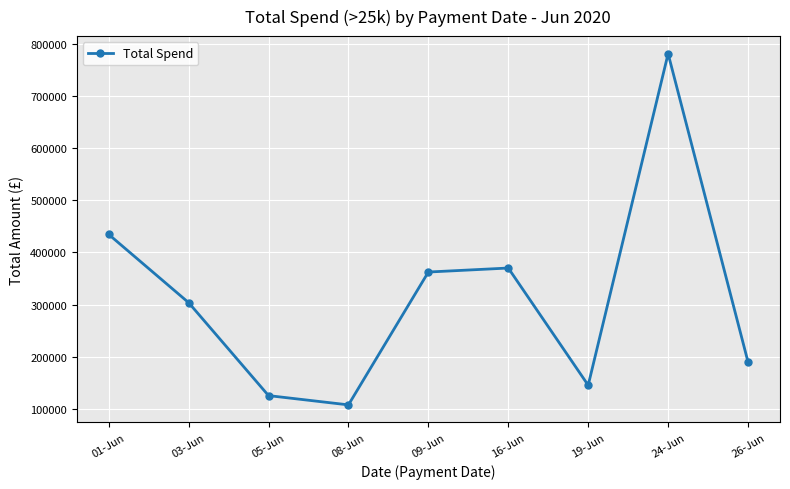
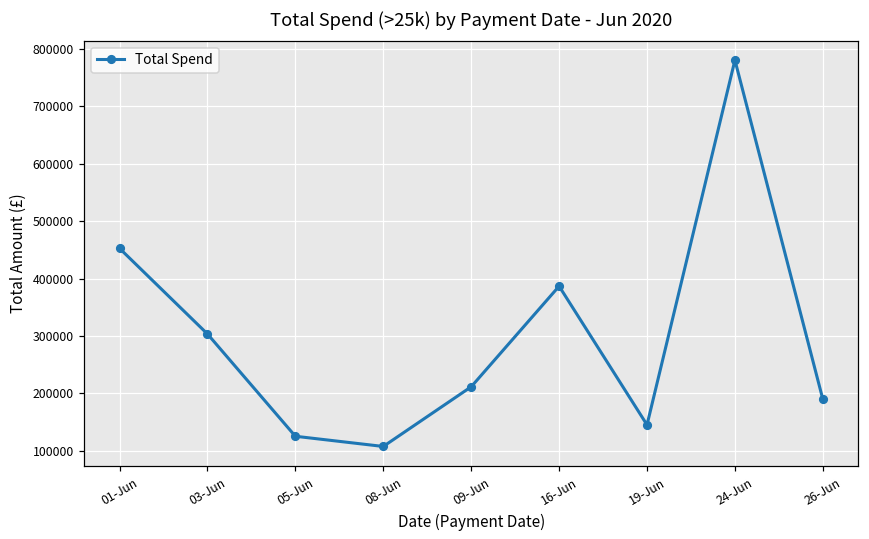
01-Jun: 430000 -> 450000
09-Jun: 360000 -> 210000
16-Jun: 370000 -> 390000
